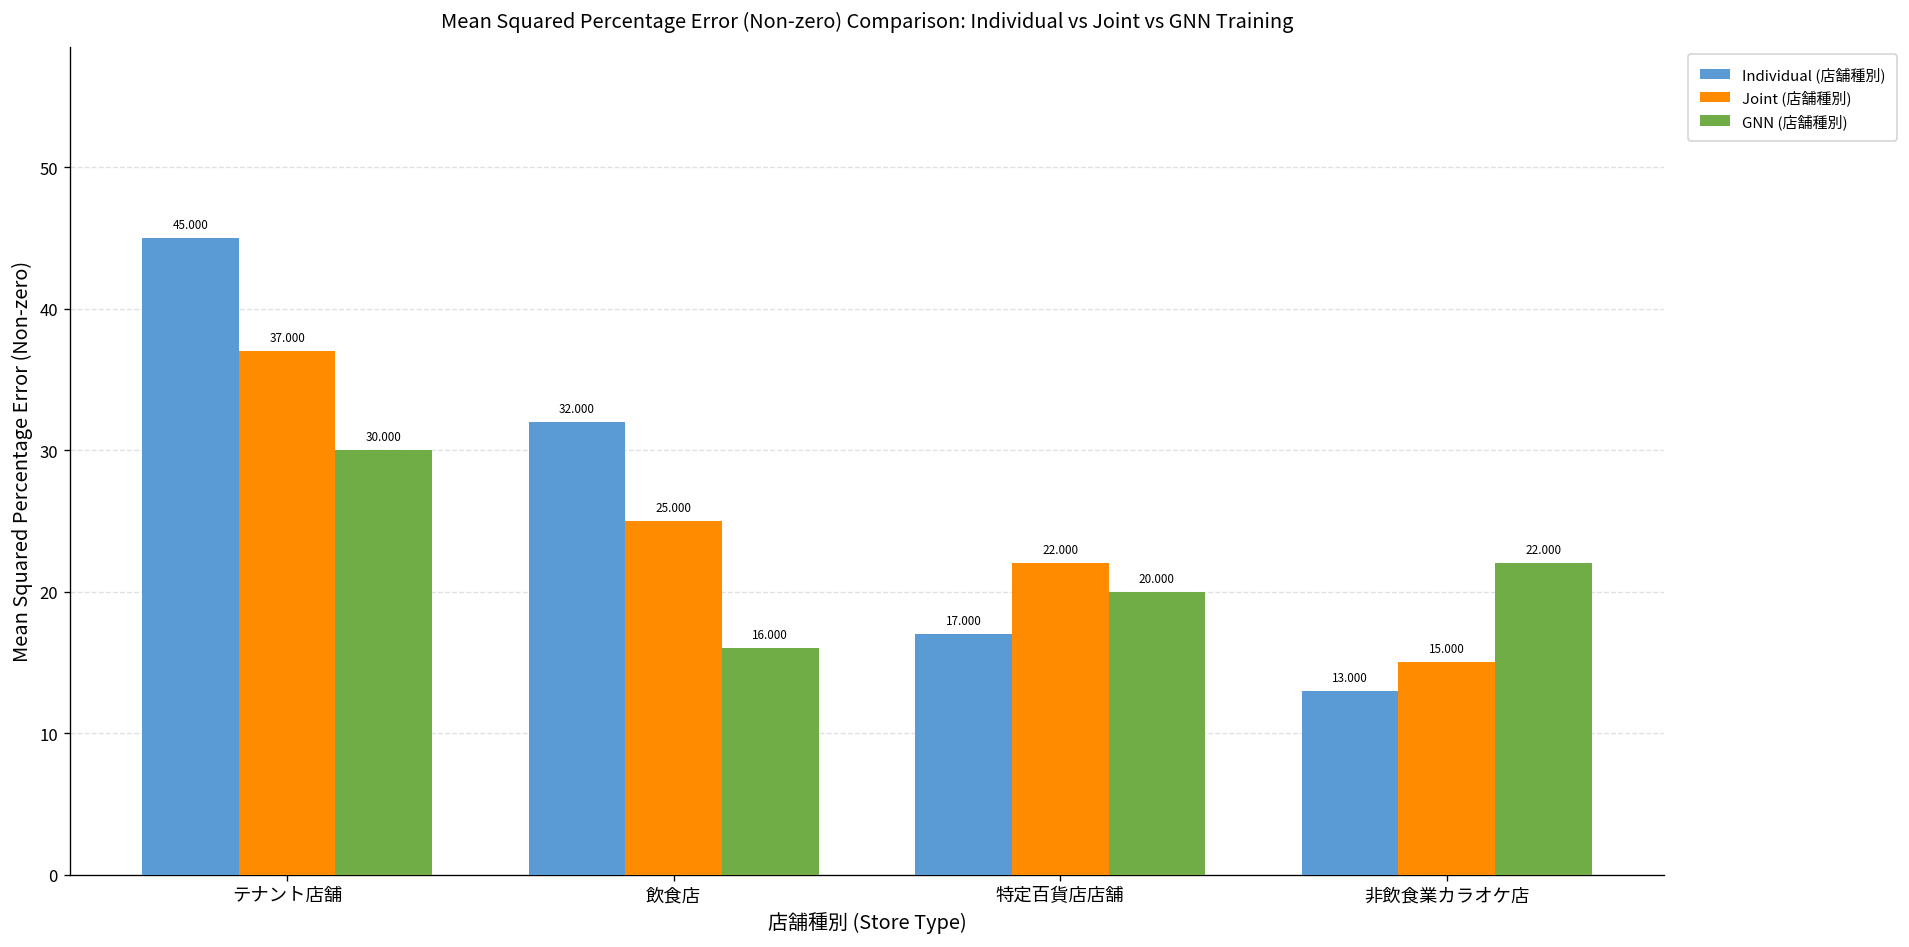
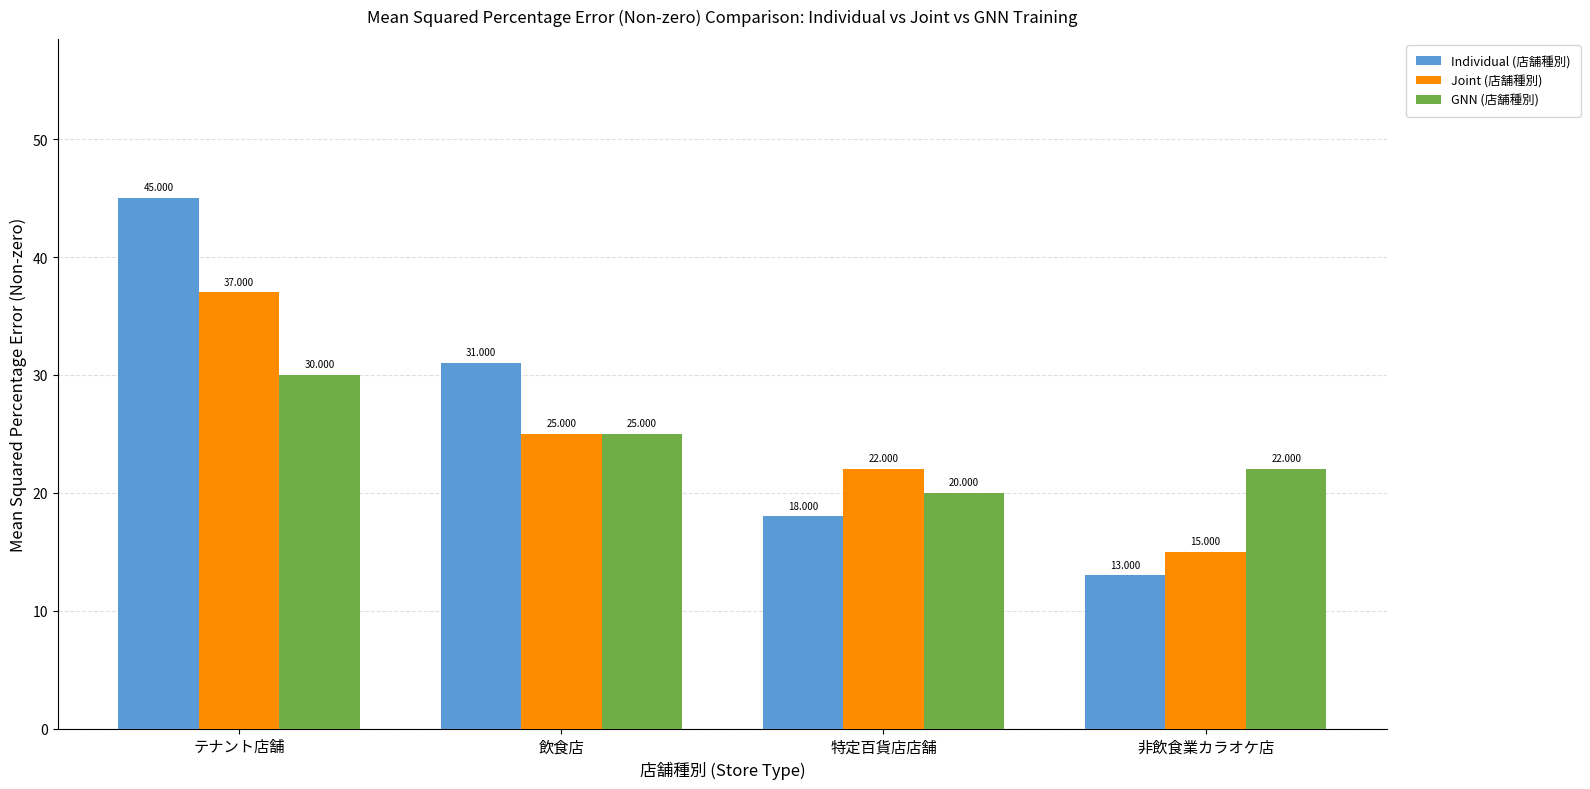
Individual (店舗種別), 飲食店: 32.000 -> 31.000
GNN (店舗種別), 飲食店: 16.000 -> 25.000
Individual (店舗種別), 特定百貨店店舗: 17.000 -> 18.000
